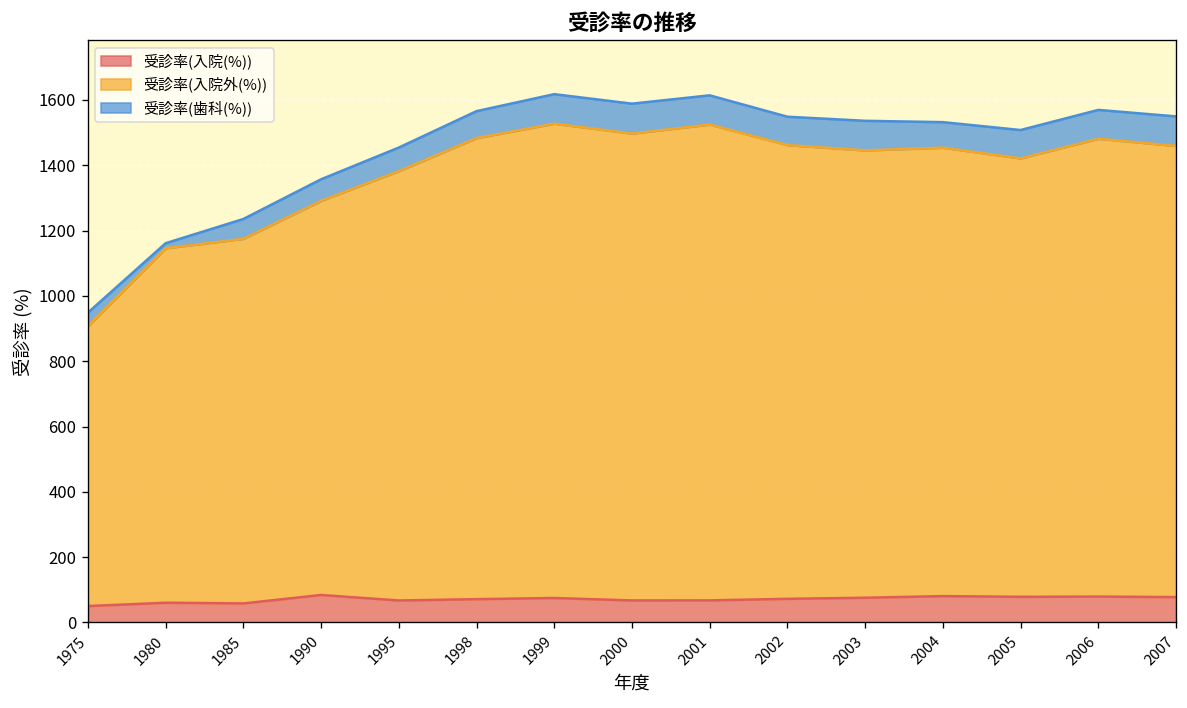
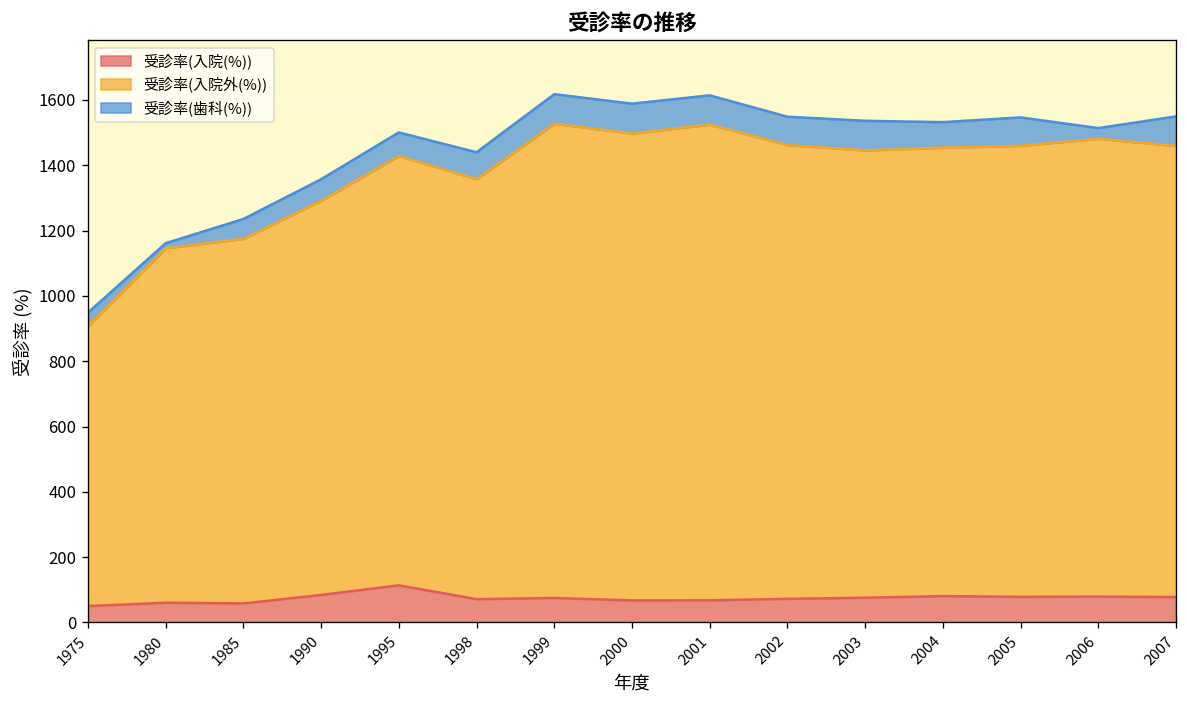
受診率(入院(%)), 1995: 70 -> 110
受診率(入院外(%)), 1998: 1410 -> 1290
受診率(入院外(%)), 2005: 1340 -> 1380
受診率(歯科(%)), 2006: 90 -> 30
